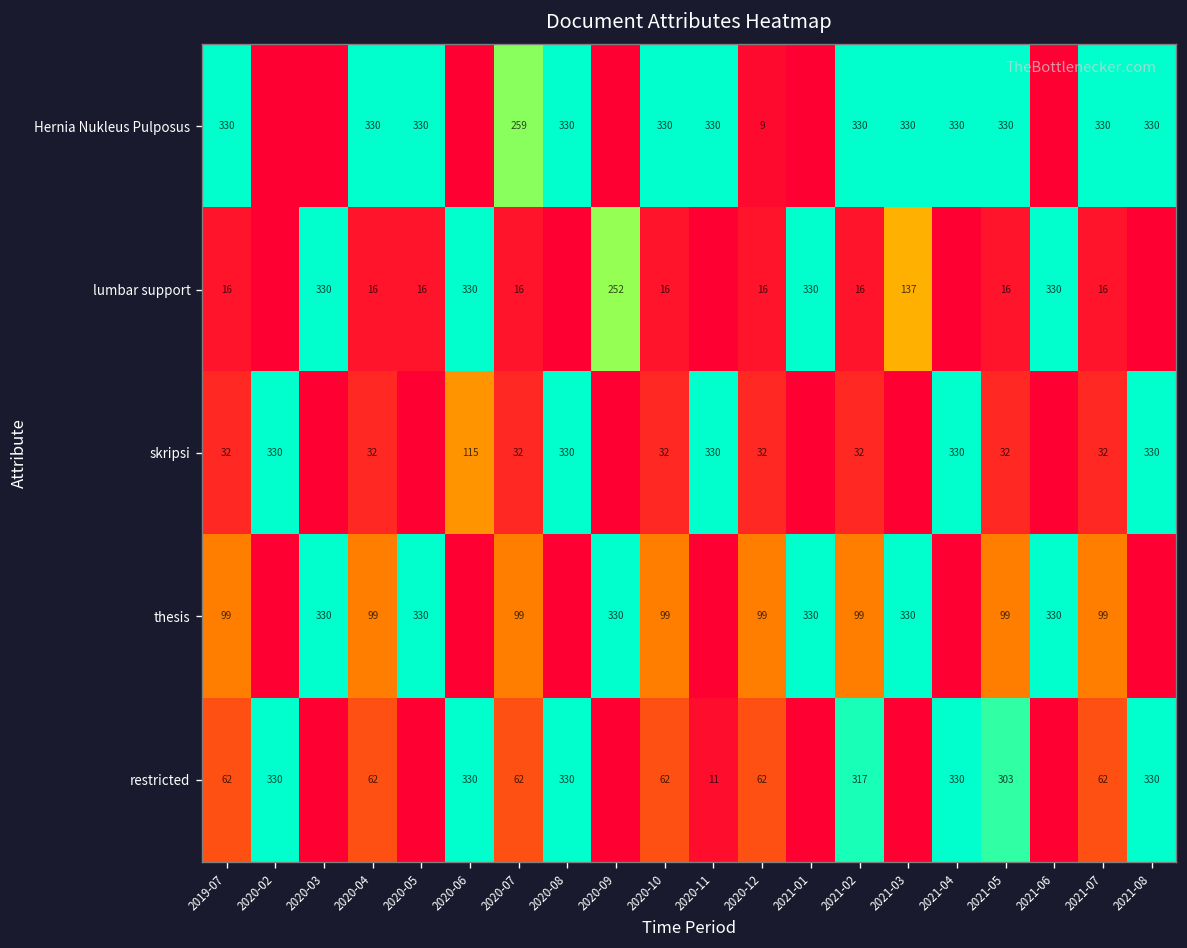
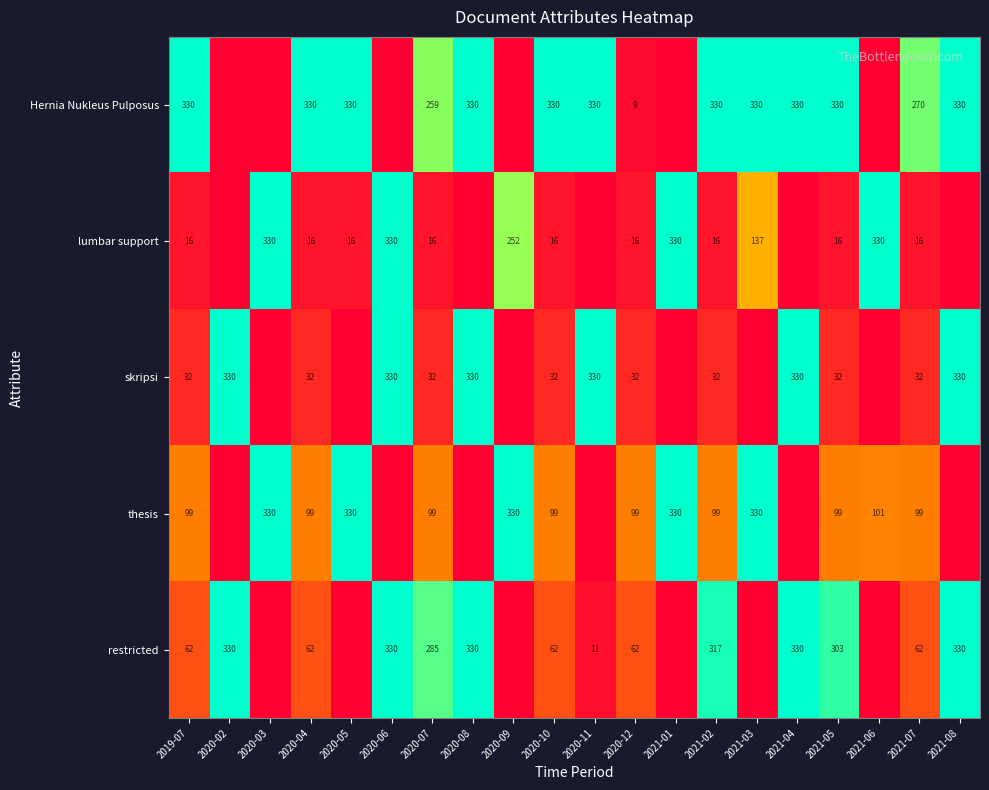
Hernia Nukleus Pulposus, 2021-07: 330 -> 270
skripsi, 2020-06: 115 -> 330
thesis, 2021-06: 330 -> 101
restricted, 2020-07: 62 -> 285
